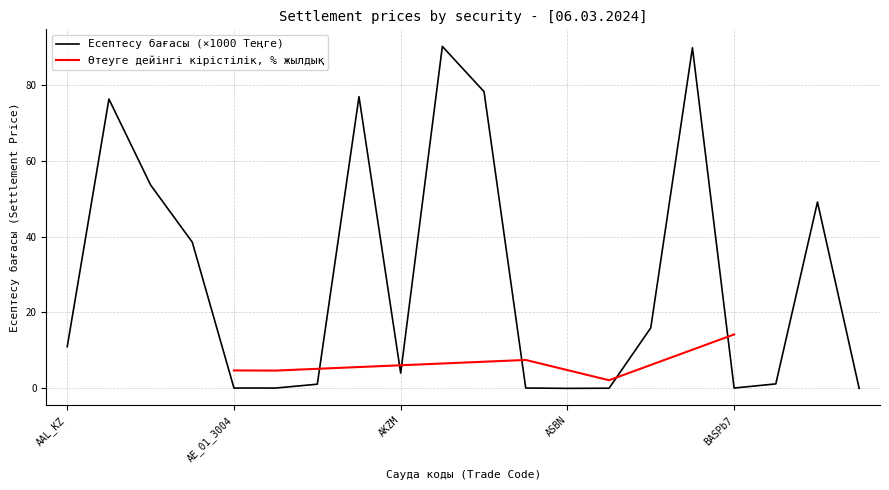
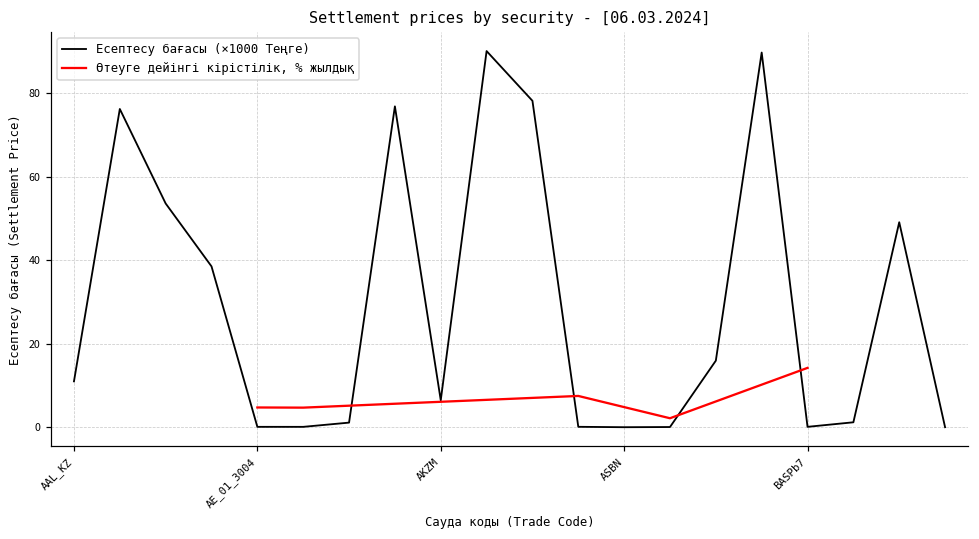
Есептесу бағасы (×1000 Теңге), AKZM: 4 -> 6
